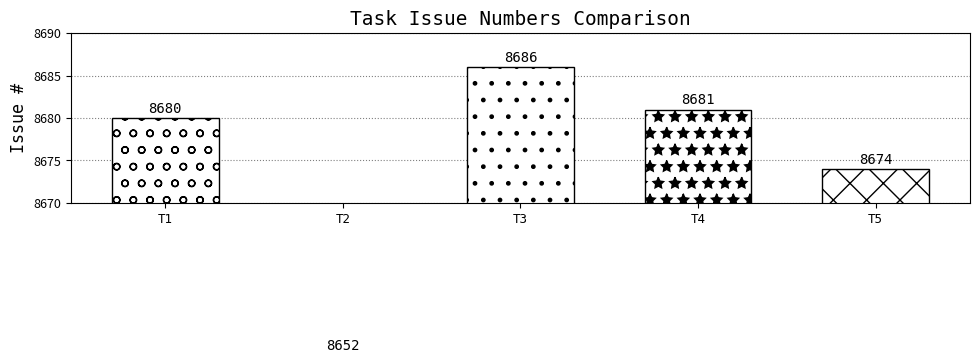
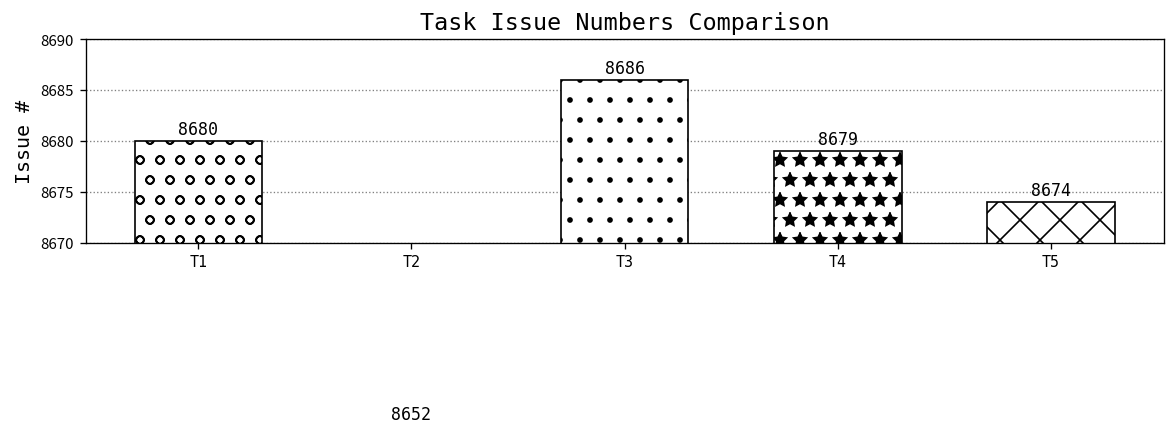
T4: 8681 -> 8679
